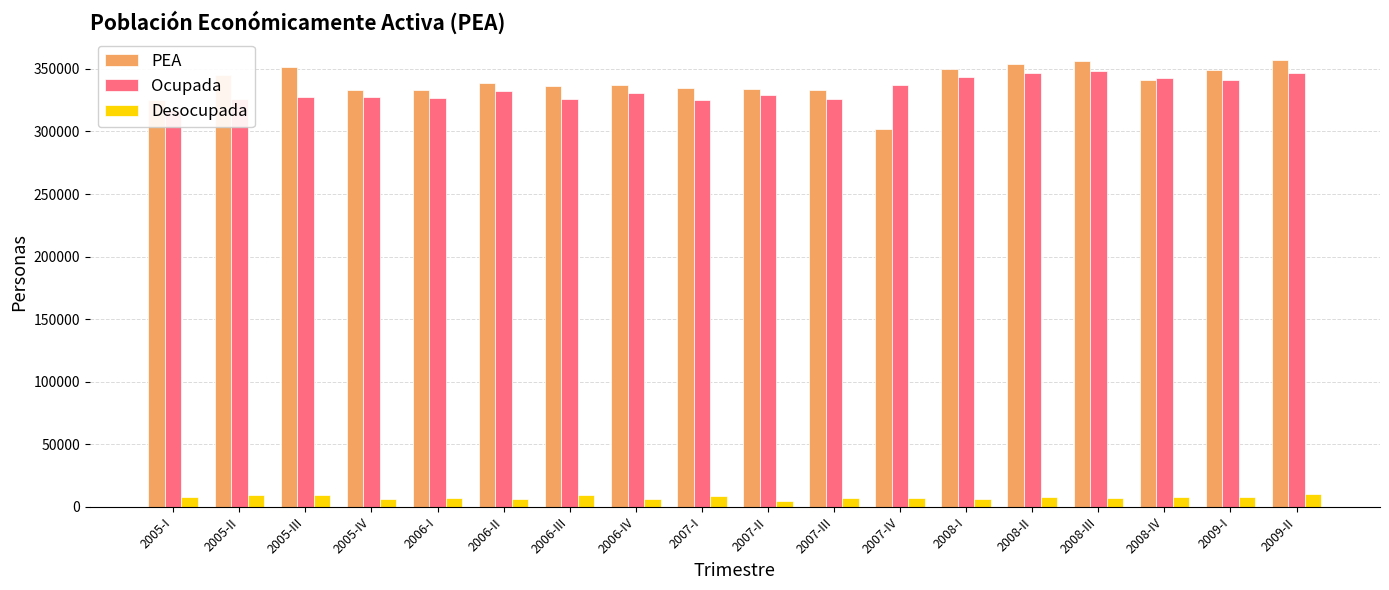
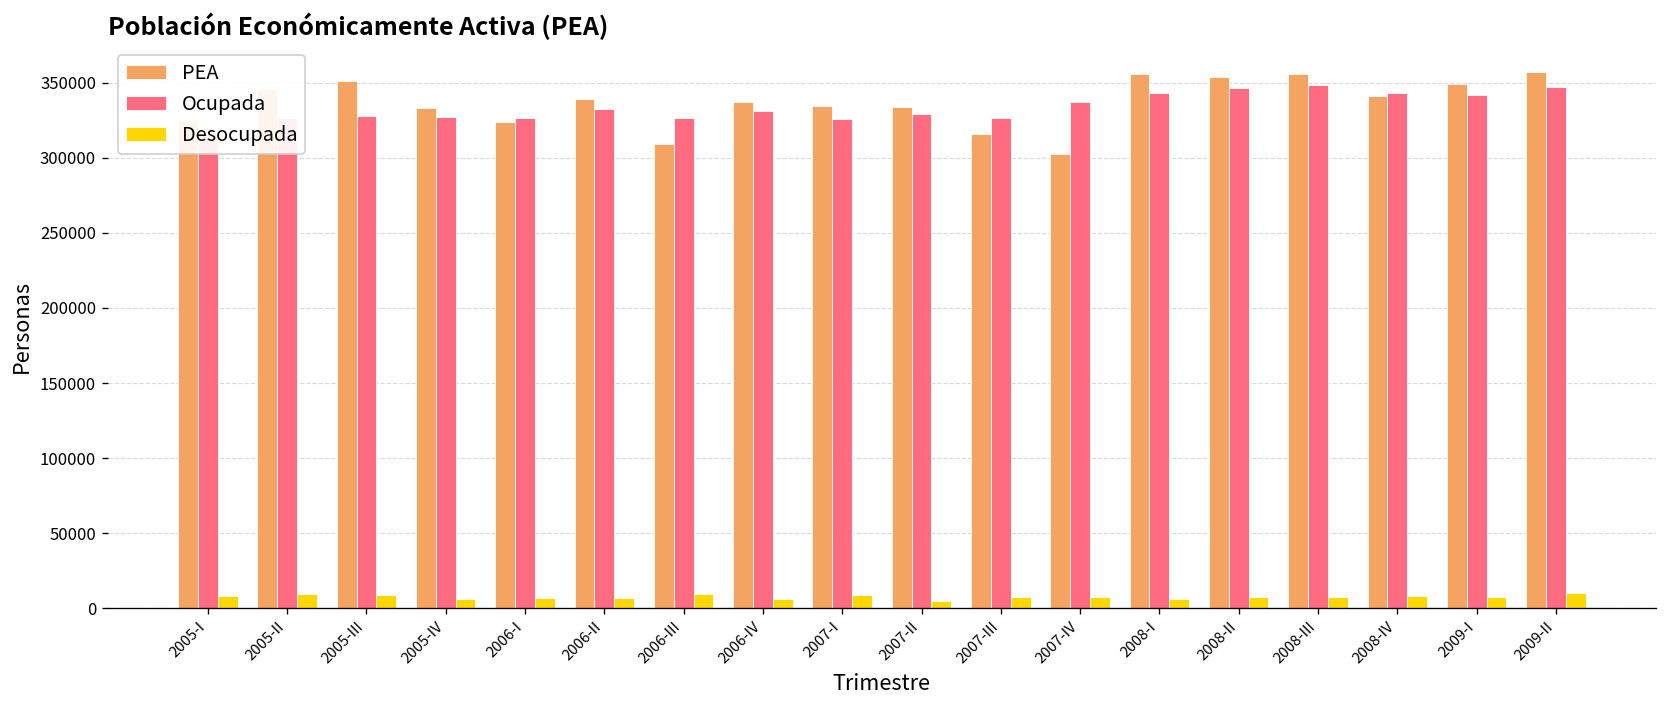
PEA, 2006-I: 333000 -> 324000
PEA, 2006-III: 336000 -> 309000
PEA, 2007-III: 334000 -> 316000
PEA, 2008-I: 350000 -> 356000
